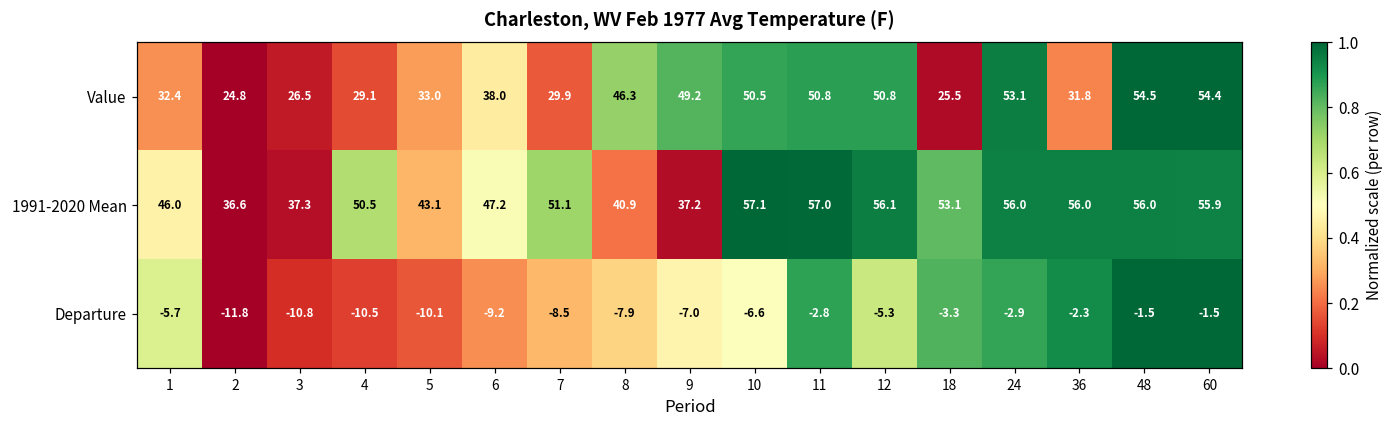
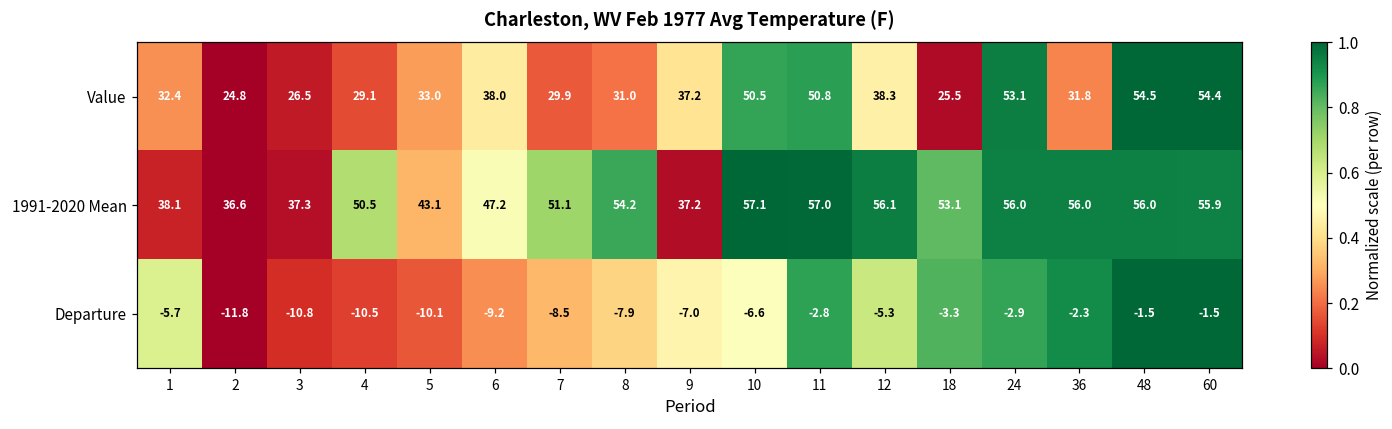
Value, 8: 46.3 -> 31.0
Value, 9: 49.2 -> 37.2
Value, 12: 50.8 -> 38.3
1991-2020 Mean, 1: 46.0 -> 38.1
1991-2020 Mean, 8: 40.9 -> 54.2
